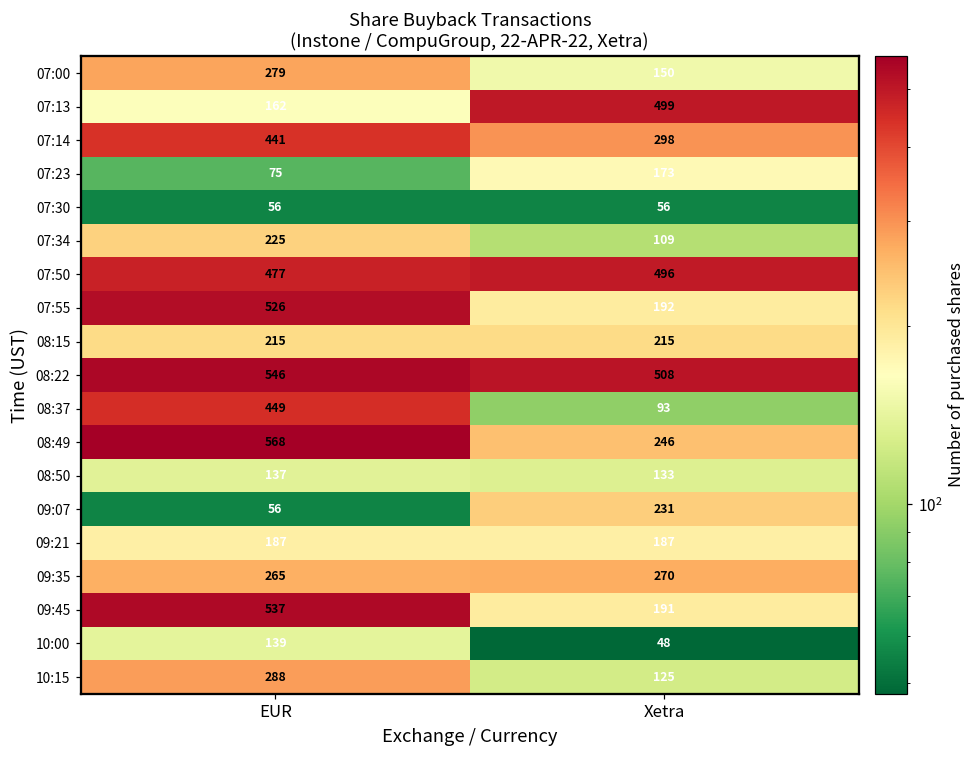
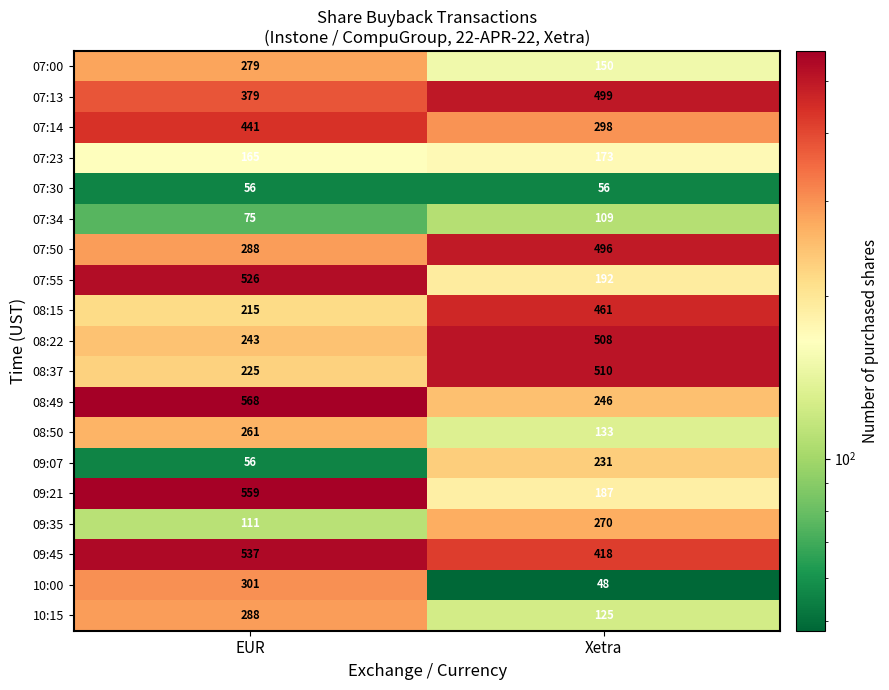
07:13, EUR: 162 -> 379
07:23, EUR: 75 -> 165
07:34, EUR: 225 -> 75
07:50, EUR: 477 -> 288
08:15, Xetra: 215 -> 461
08:22, EUR: 546 -> 243
08:37, EUR: 449 -> 225
08:37, Xetra: 93 -> 510
08:50, EUR: 137 -> 261
09:21, EUR: 187 -> 559
09:35, EUR: 265 -> 111
09:45, Xetra: 191 -> 418
10:00, EUR: 139 -> 301
